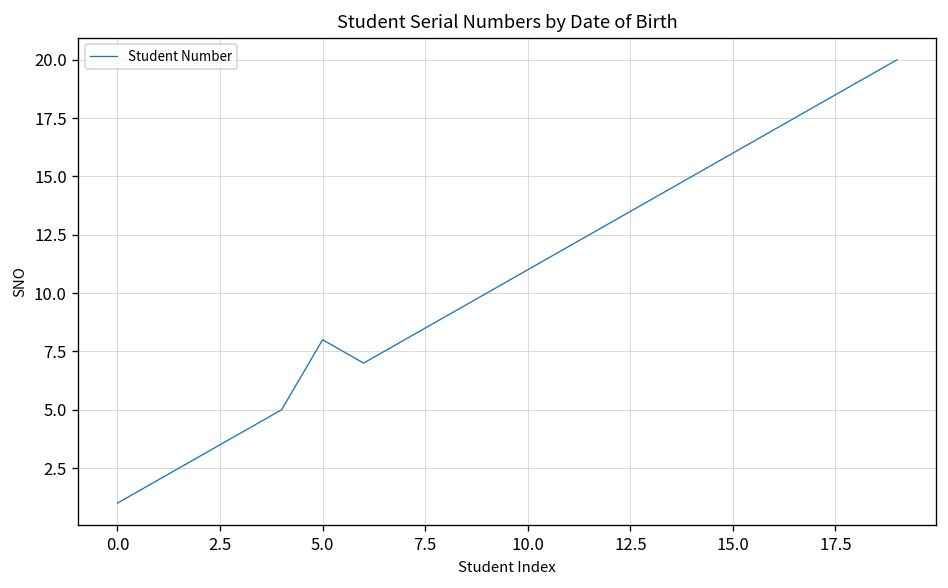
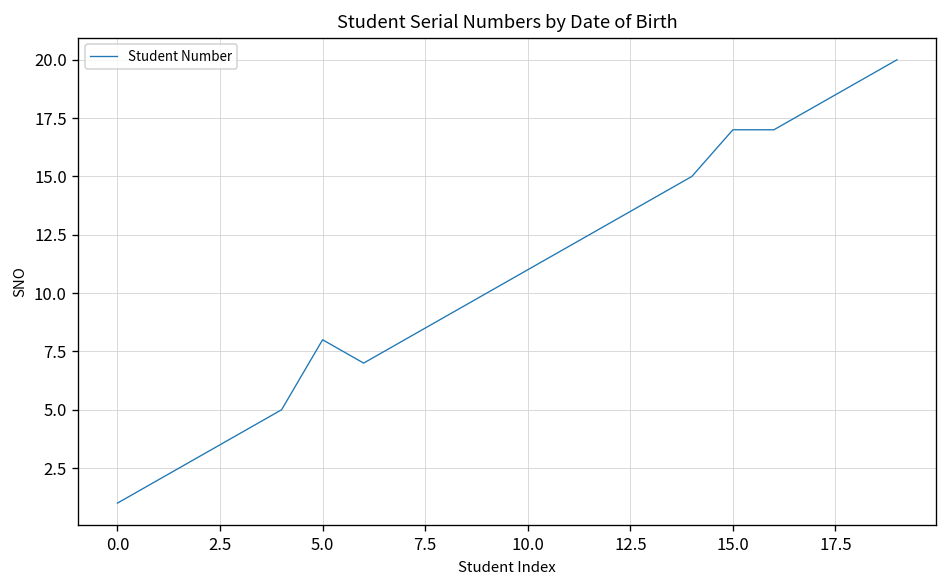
15.0: 16 -> 17
